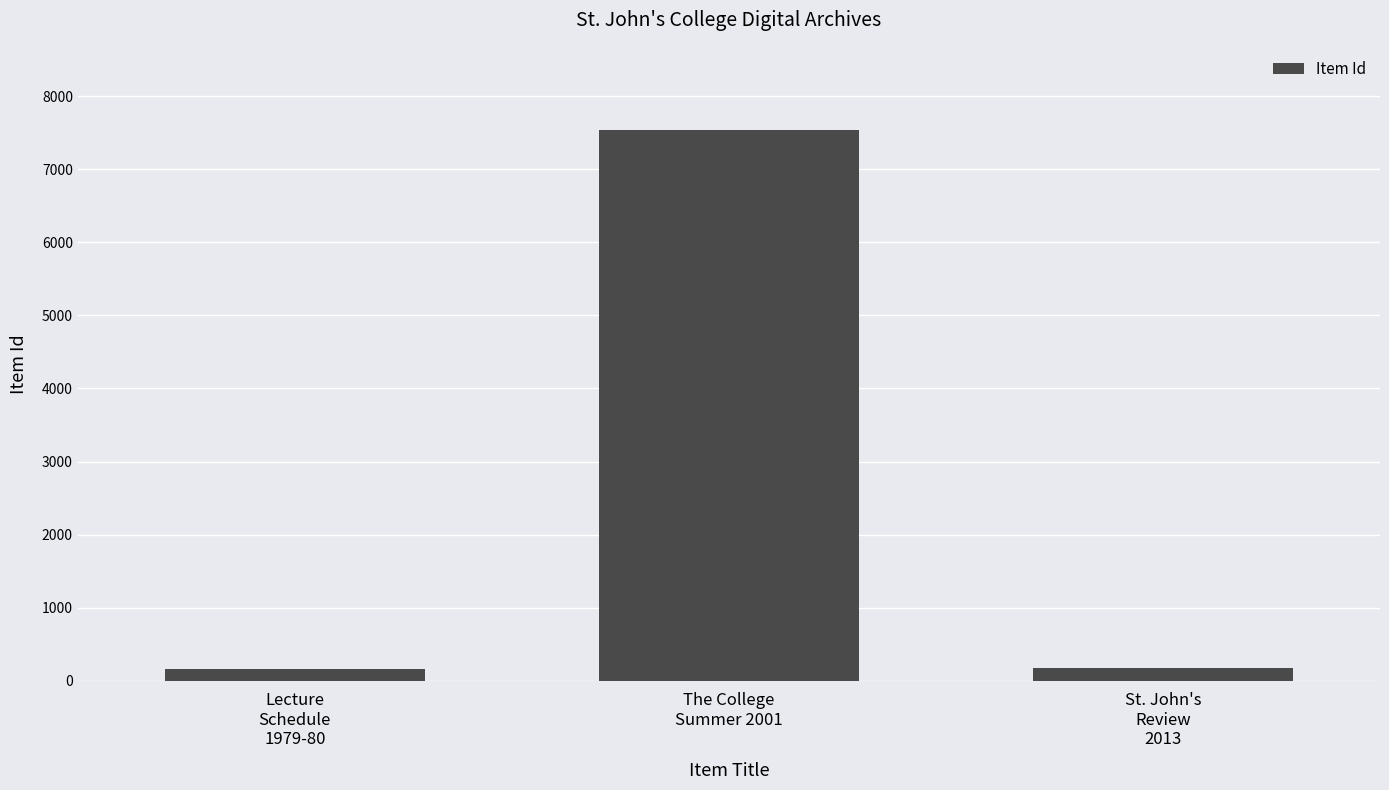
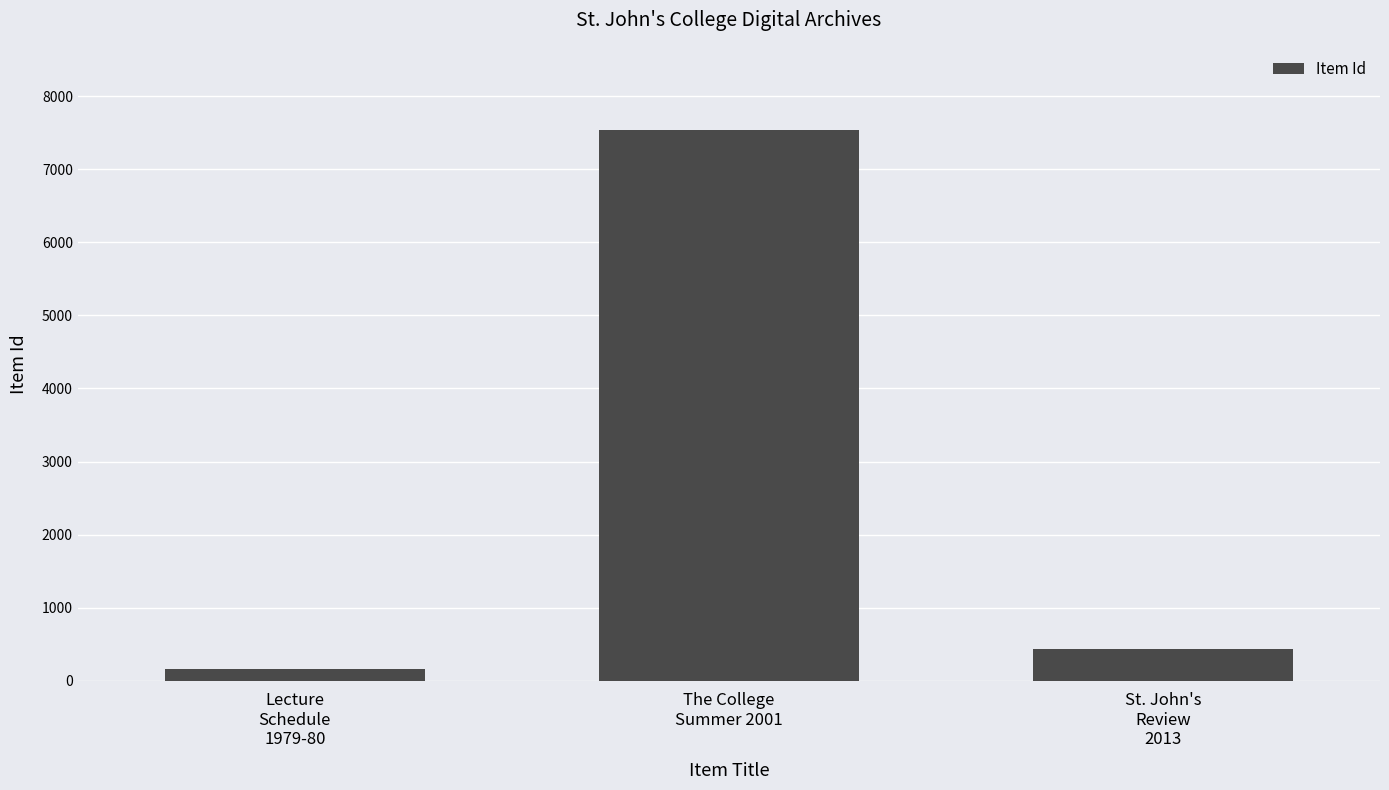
St. John's Review 2013: 200 -> 400
